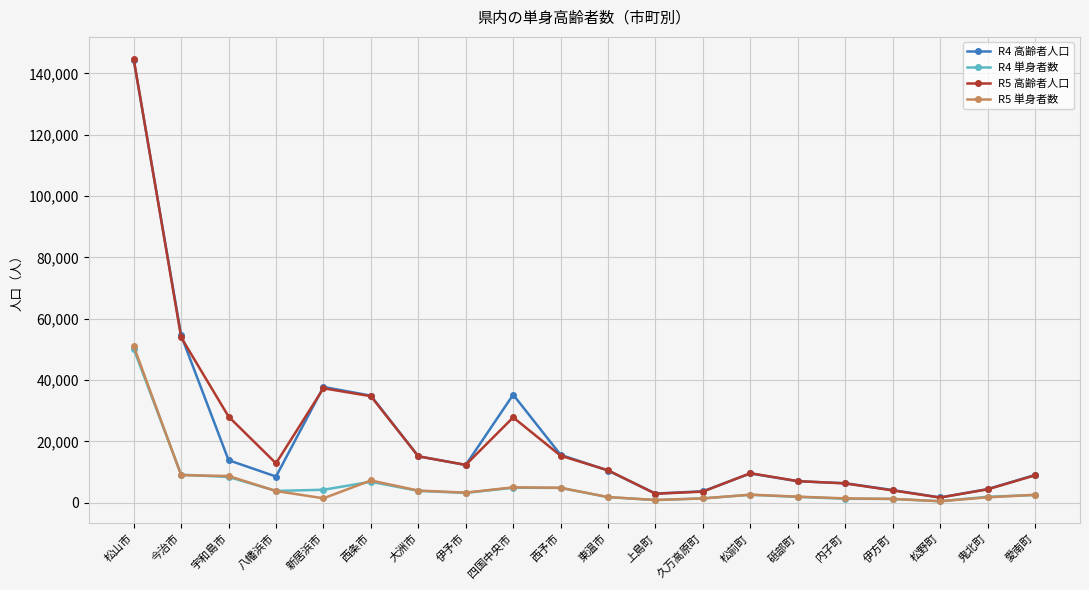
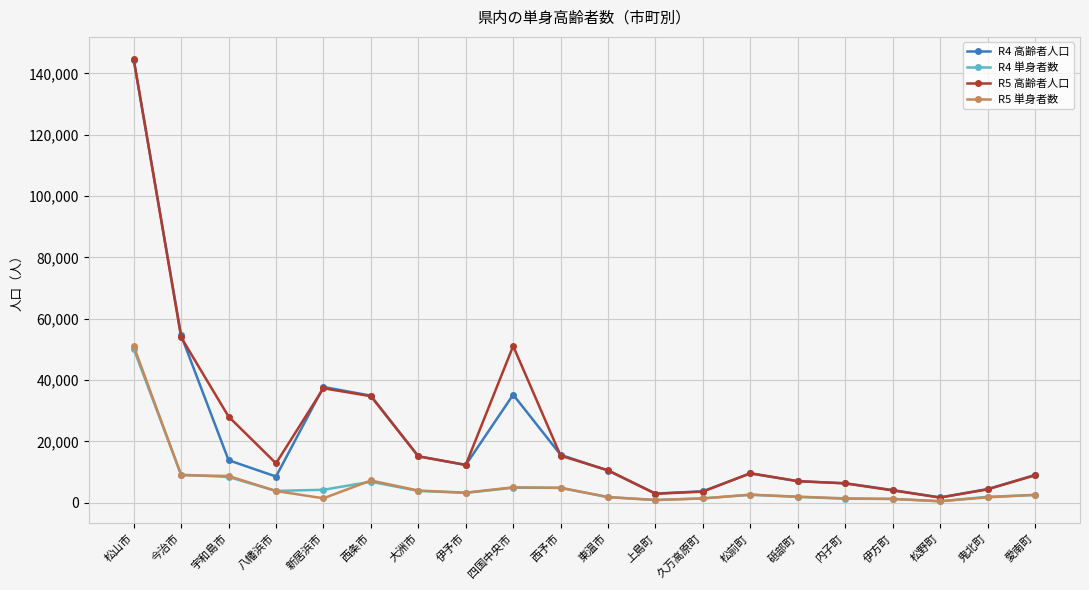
R5 高齢者人口, 四国中央市: 28,000 -> 51,000
